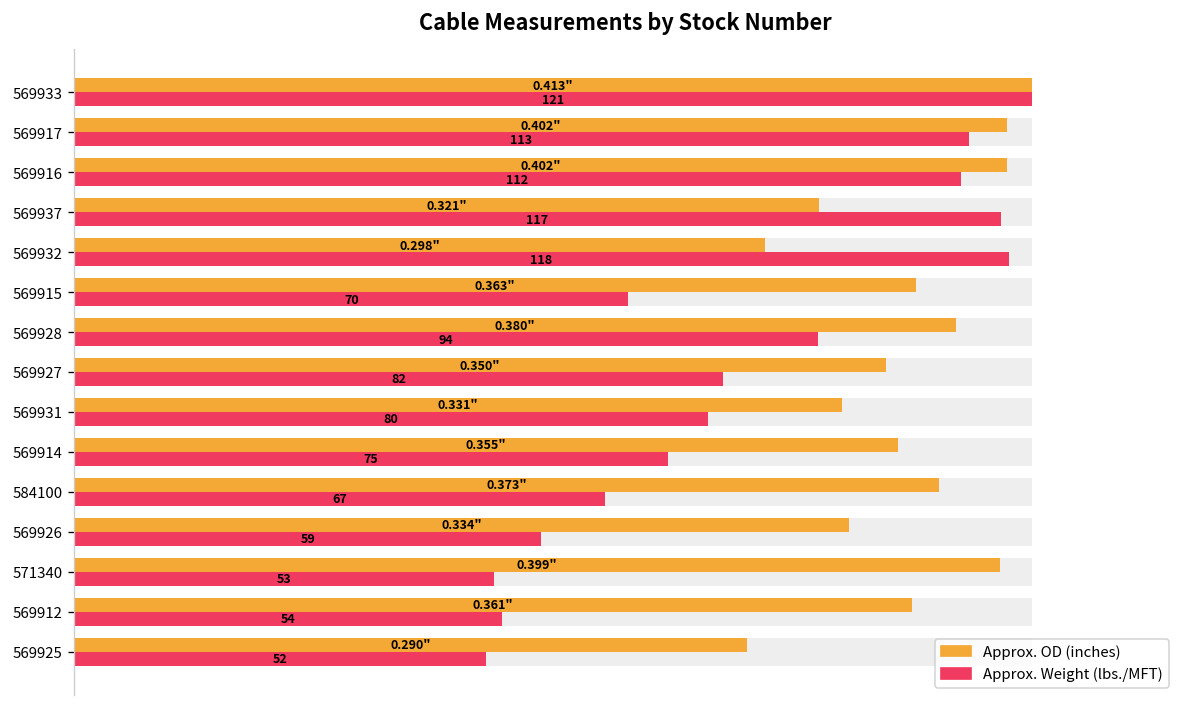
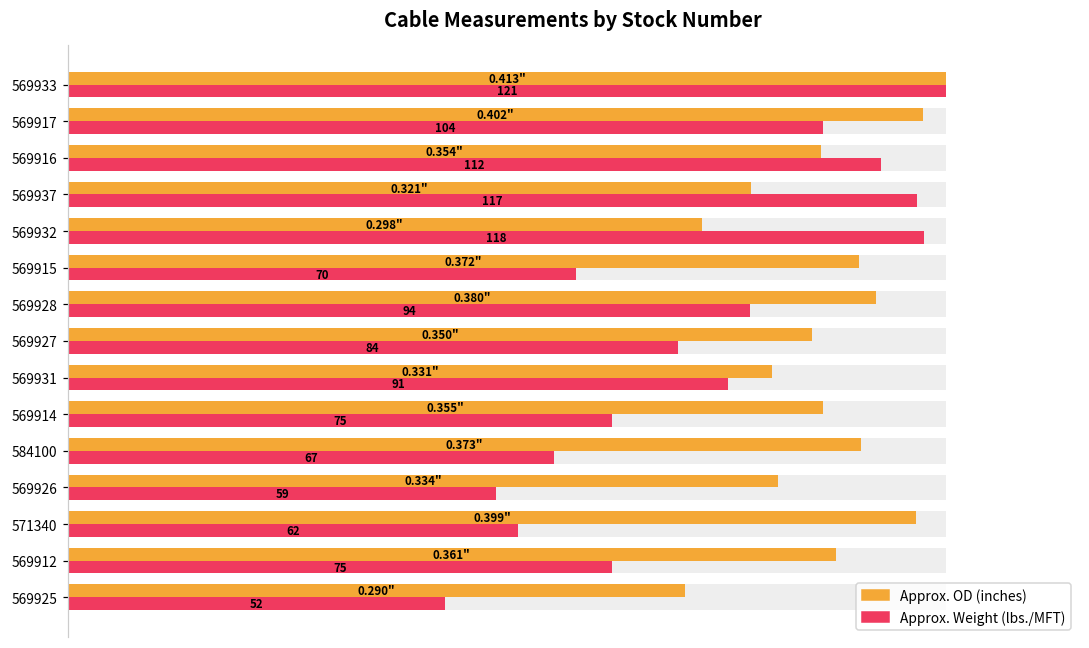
Approx. Weight (lbs./MFT), 569917: 113 -> 104
Approx. OD (inches), 569916: 0.402" -> 0.354"
Approx. OD (inches), 569915: 0.363" -> 0.372"
Approx. Weight (lbs./MFT), 569927: 82 -> 84
Approx. Weight (lbs./MFT), 569931: 80 -> 91
Approx. Weight (lbs./MFT), 571340: 53 -> 62
Approx. Weight (lbs./MFT), 569912: 54 -> 75
